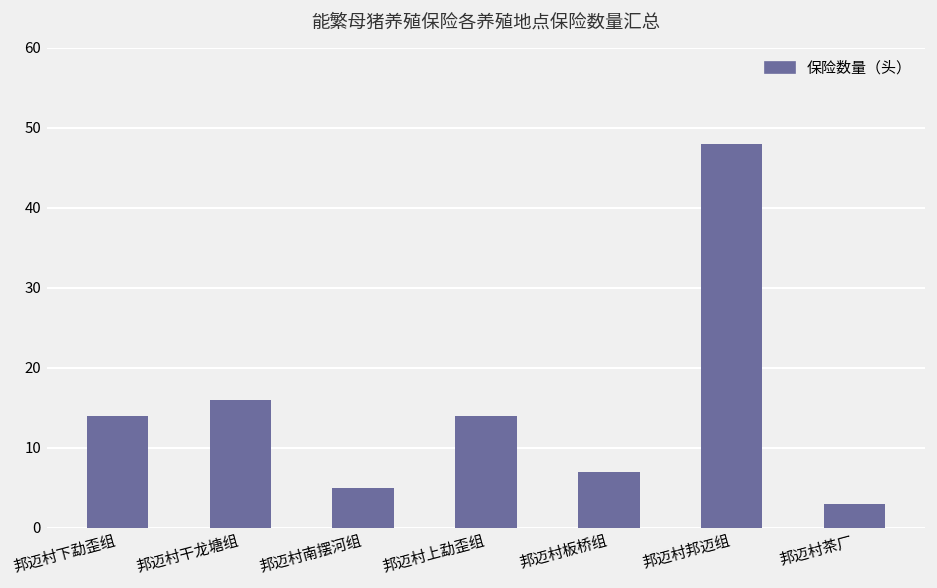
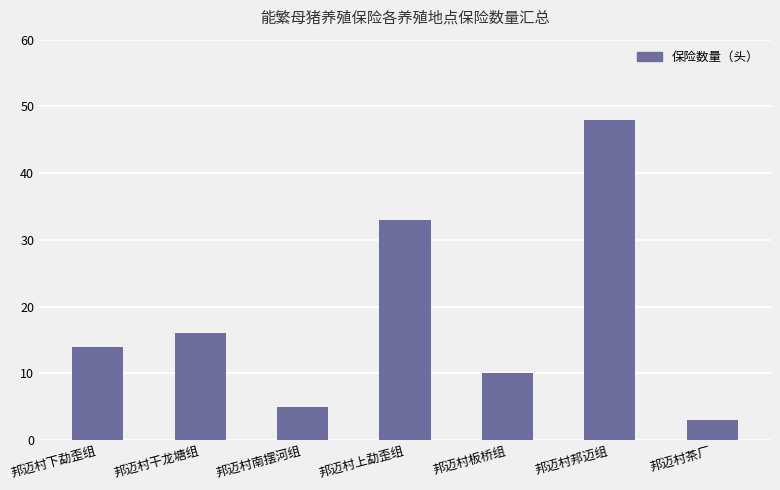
邦迈村上勐歪组: 14 -> 33
邦迈村板桥组: 7 -> 10
